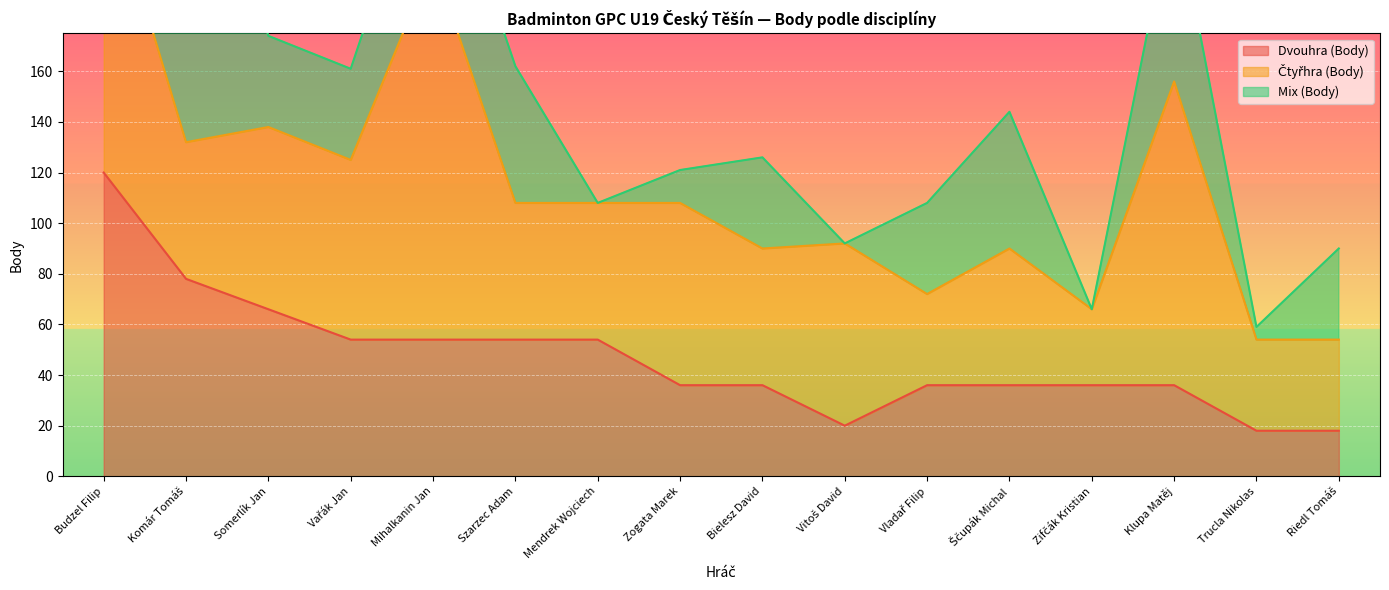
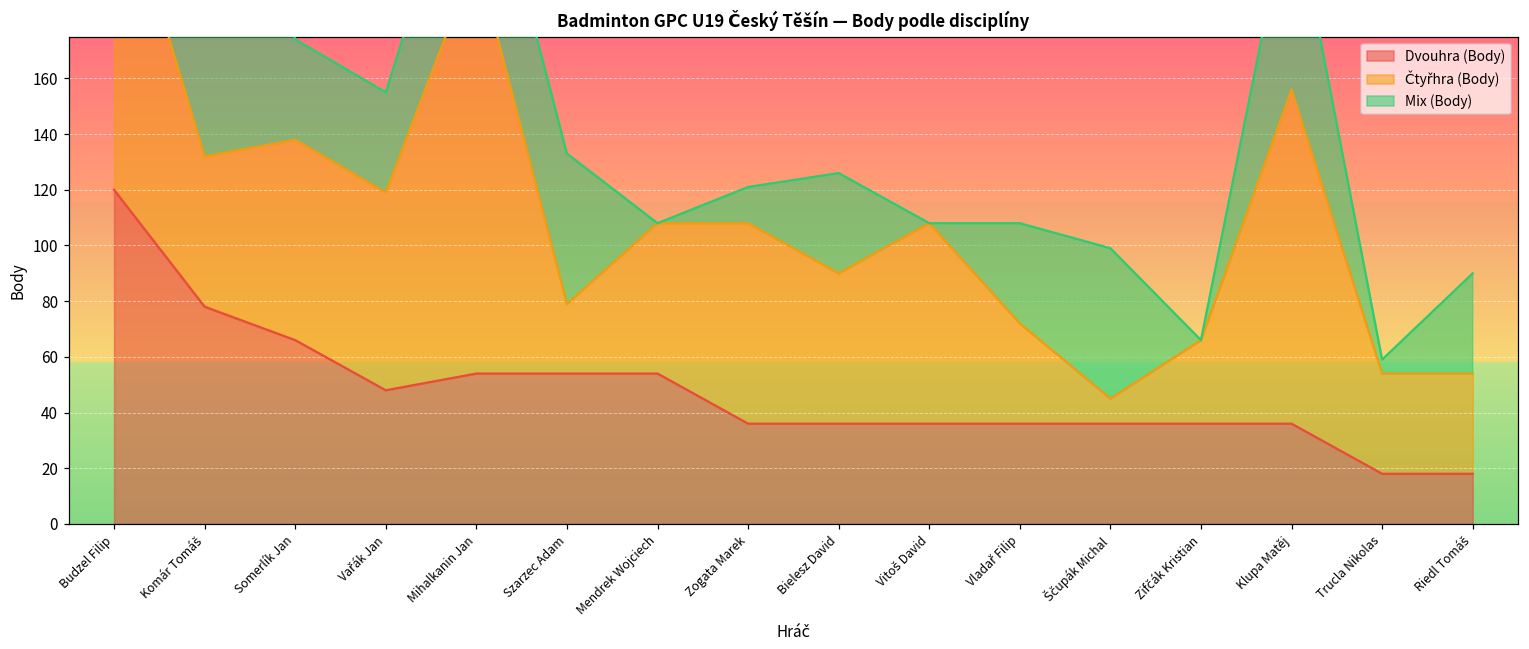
Dvouhra (Body), Vařák Jan: 54 -> 48
Čtyřhra (Body), Szarzec Adam: 54 -> 25
Dvouhra (Body), Vitoš David: 20 -> 36
Čtyřhra (Body), Ščupák Michal: 54 -> 9
